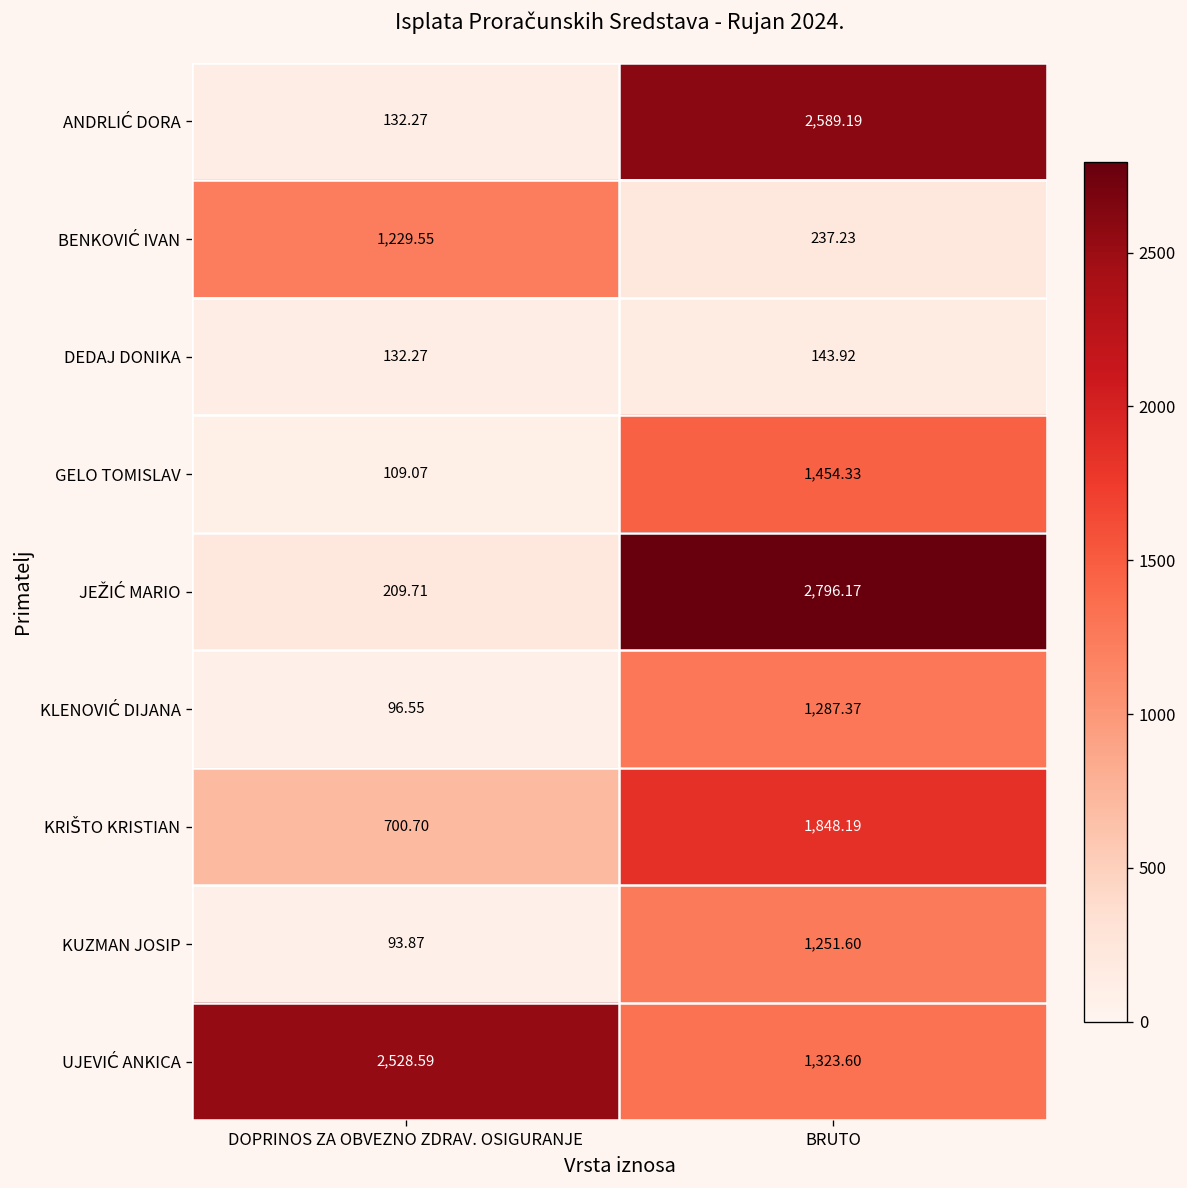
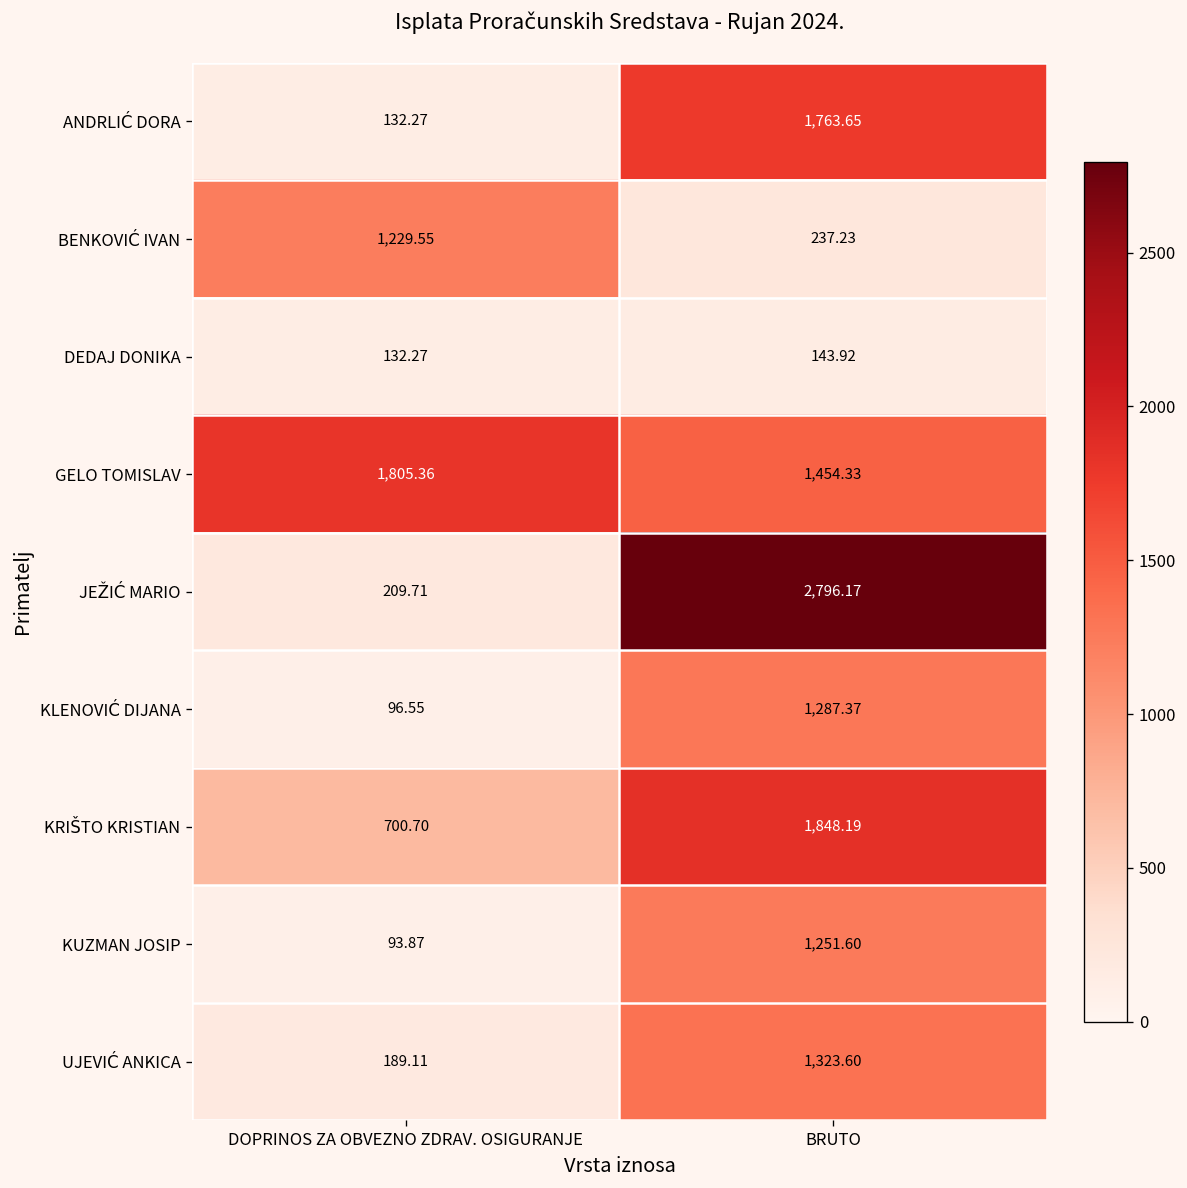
ANDRLIĆ DORA, BRUTO: 2,589.19 -> 1,763.65
GELO TOMISLAV, DOPRINOS ZA OBVEZNO ZDRAV. OSIGURANJE: 109.07 -> 1,805.36
UJEVIĆ ANKICA, DOPRINOS ZA OBVEZNO ZDRAV. OSIGURANJE: 2,528.59 -> 189.11
